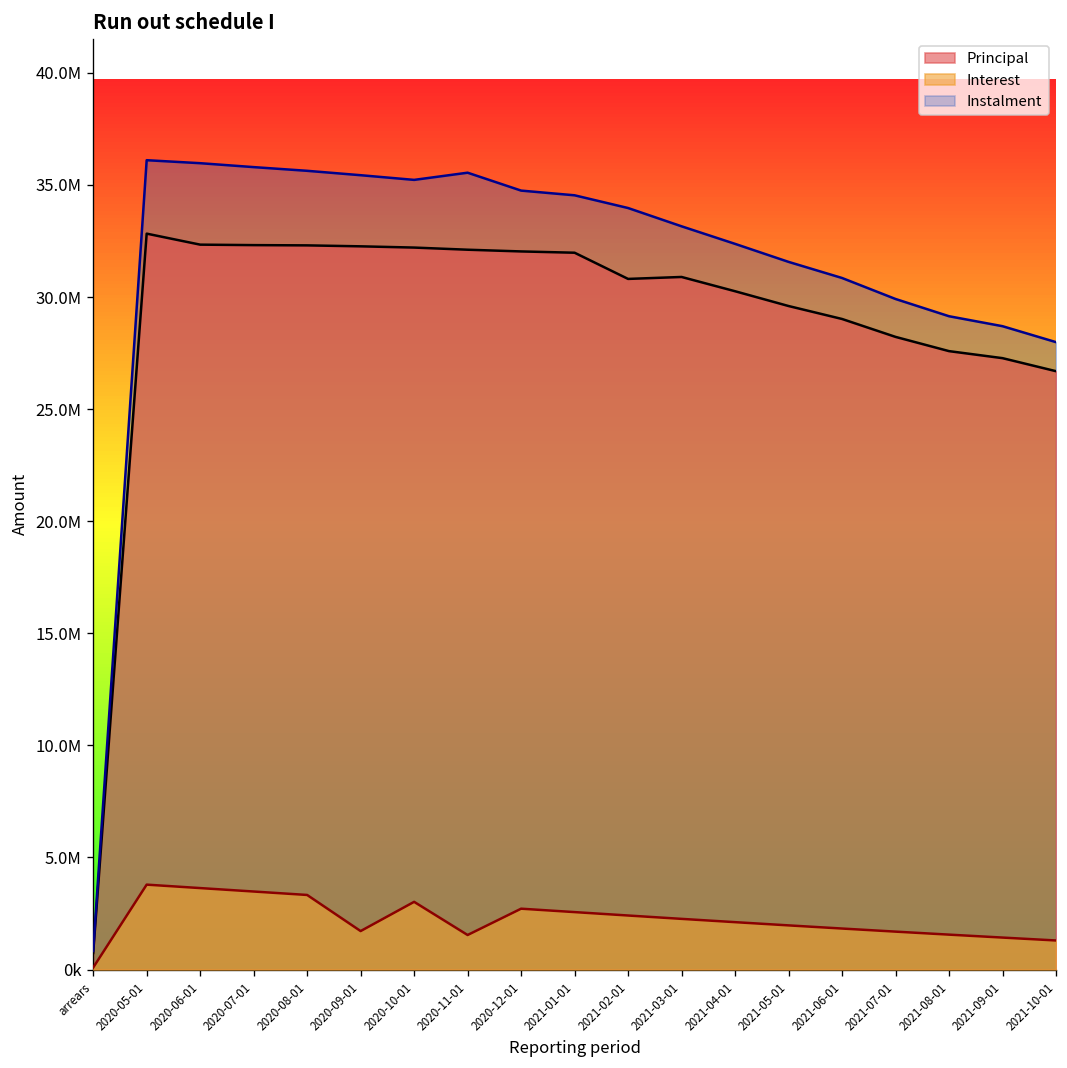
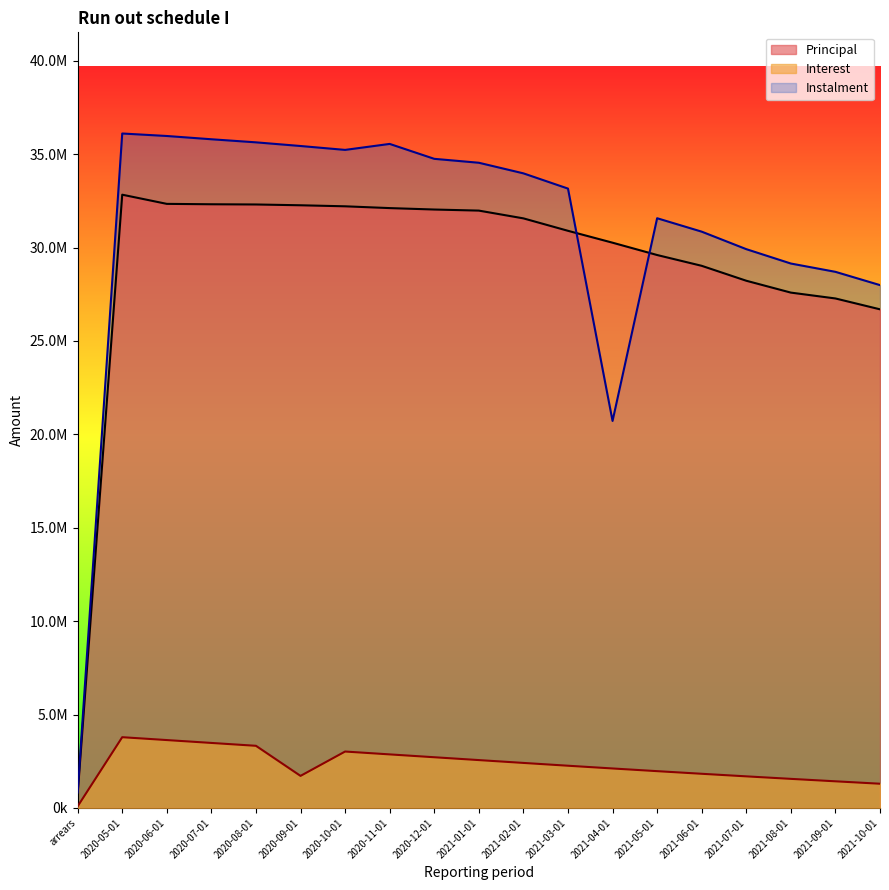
Interest, 2020-11-01: 1500000 -> 2900000
Principal, 2021-02-01: 30800000 -> 31600000
Instalment, 2021-04-01: 32400000 -> 20700000
